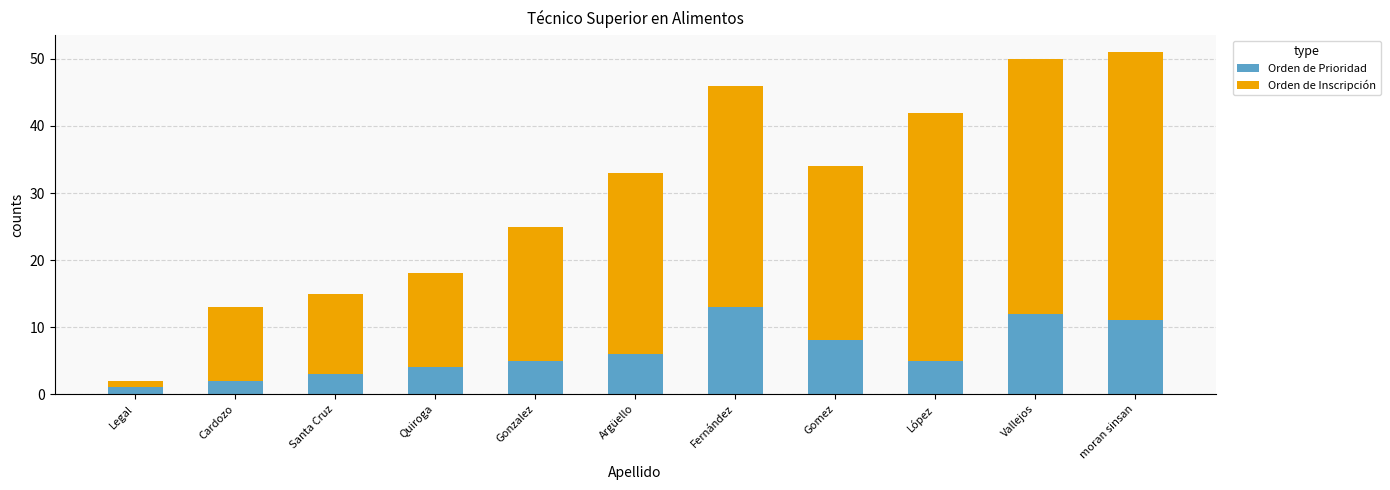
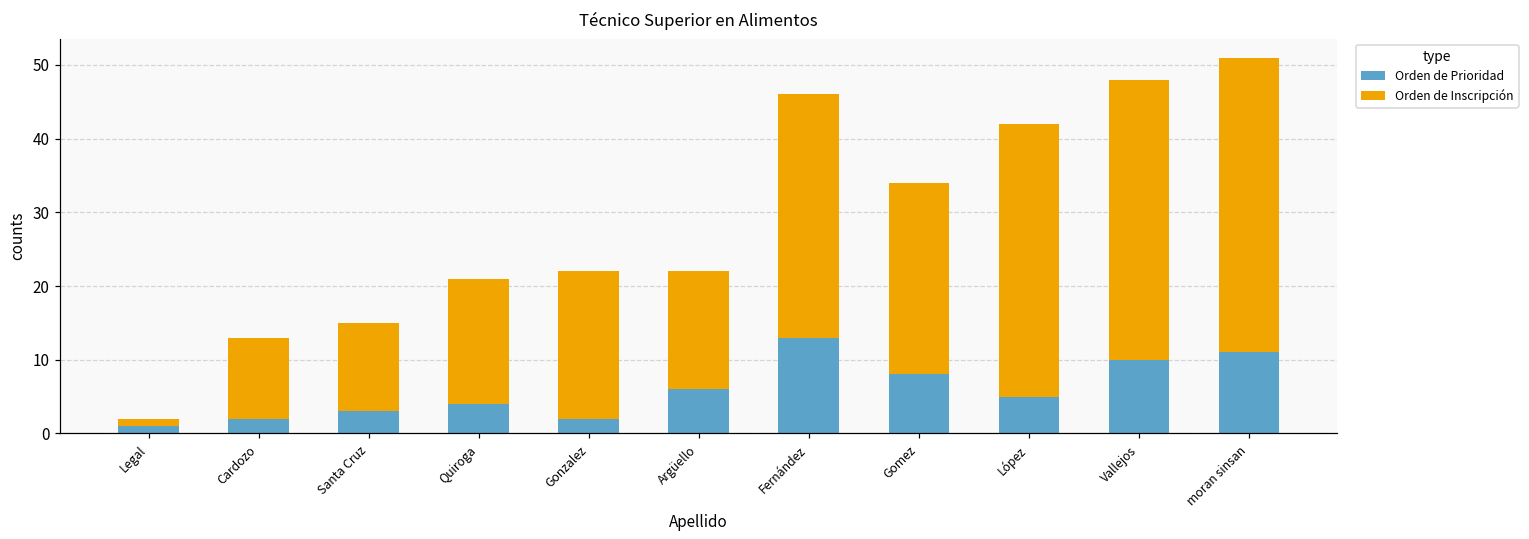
Orden de Inscripción, Quiroga: 14 -> 17
Orden de Prioridad, Gonzalez: 5 -> 2
Orden de Inscripción, Argüello: 27 -> 16
Orden de Prioridad, Vallejos: 12 -> 10
